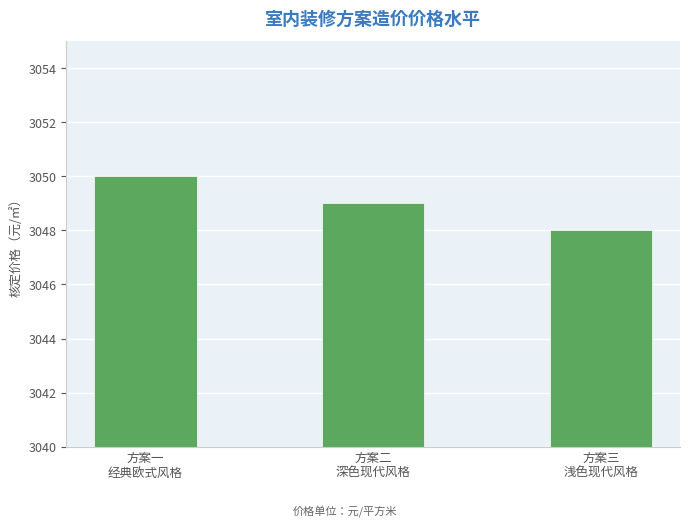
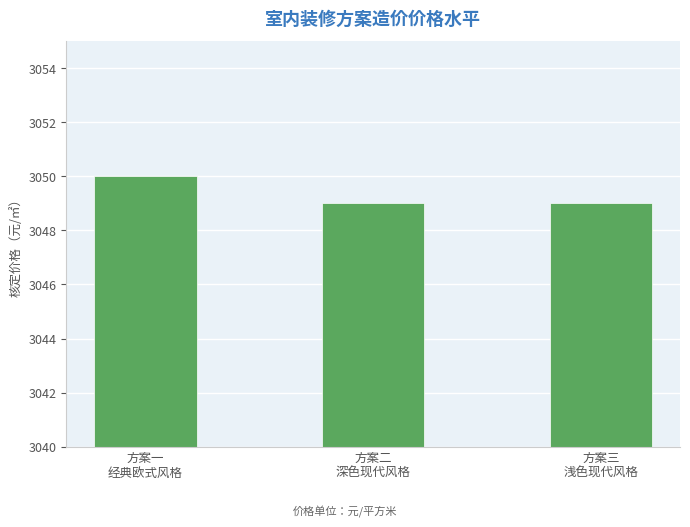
方案三 浅色现代风格: 3048 -> 3049
